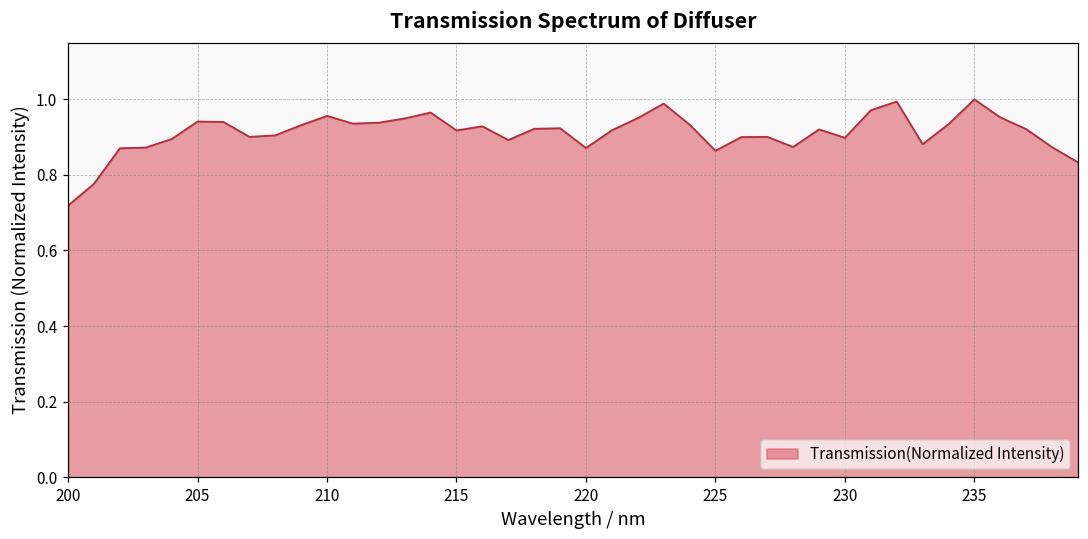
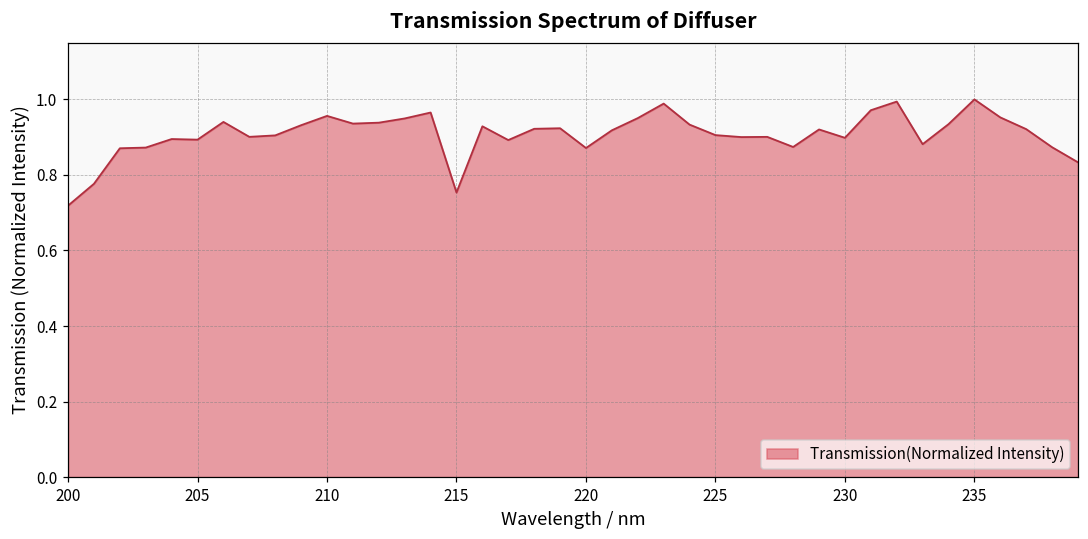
205: 0.94 -> 0.89
215: 0.92 -> 0.75
225: 0.86 -> 0.91
